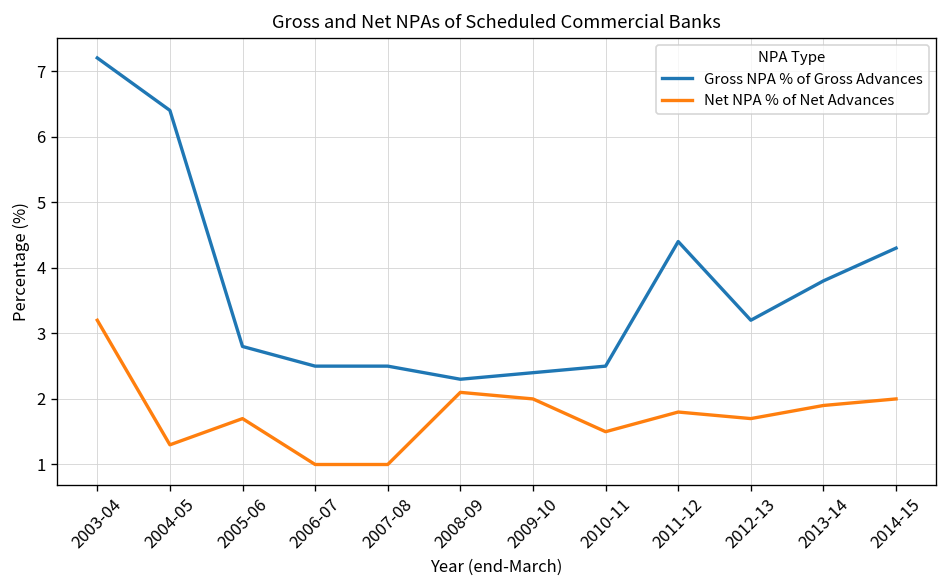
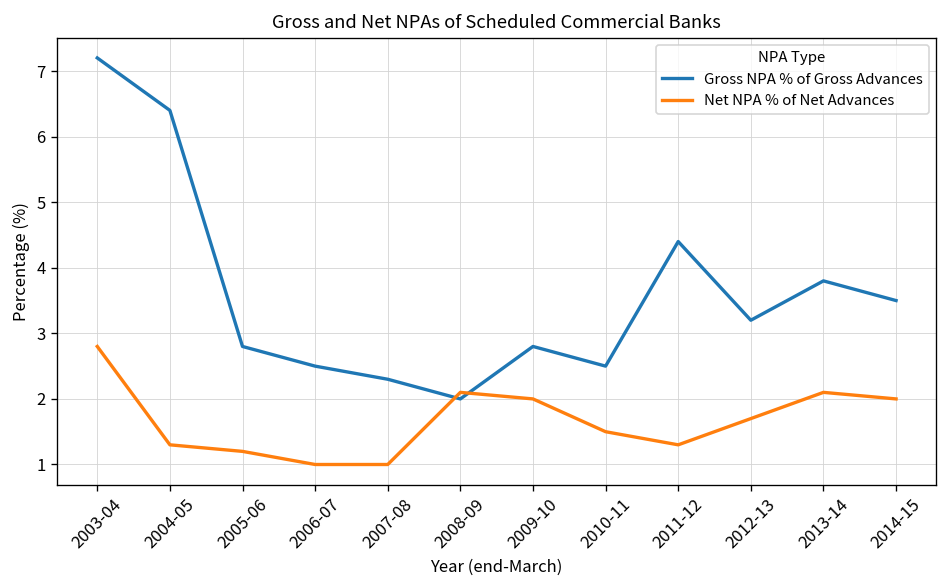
Net NPA % of Net Advances, 2003-04: 3.2 -> 2.8
Net NPA % of Net Advances, 2005-06: 1.7 -> 1.2
Gross NPA % of Gross Advances, 2007-08: 2.5 -> 2.3
Gross NPA % of Gross Advances, 2008-09: 2.3 -> 2.0
Gross NPA % of Gross Advances, 2009-10: 2.4 -> 2.8
Net NPA % of Net Advances, 2011-12: 1.8 -> 1.3
Net NPA % of Net Advances, 2013-14: 1.9 -> 2.1
Gross NPA % of Gross Advances, 2014-15: 4.3 -> 3.5
